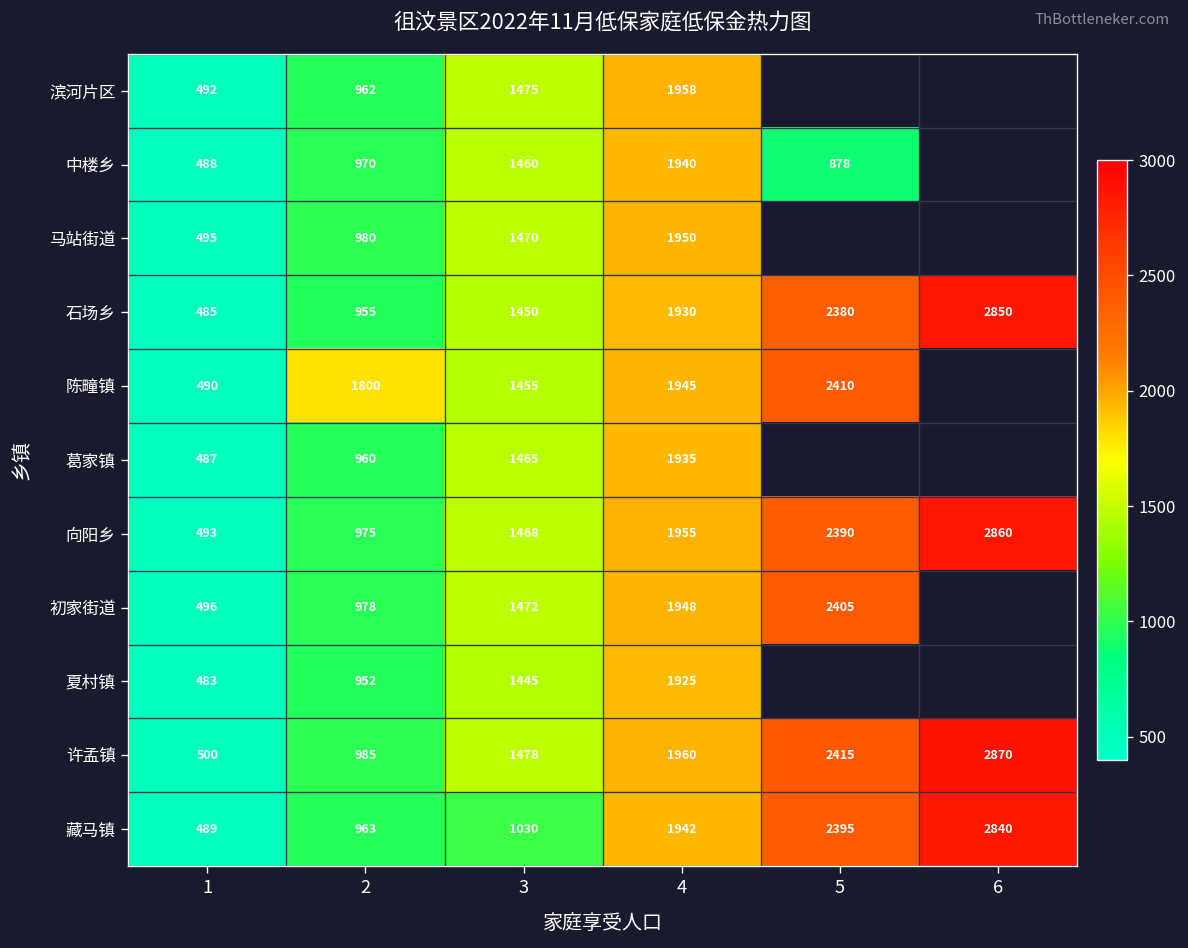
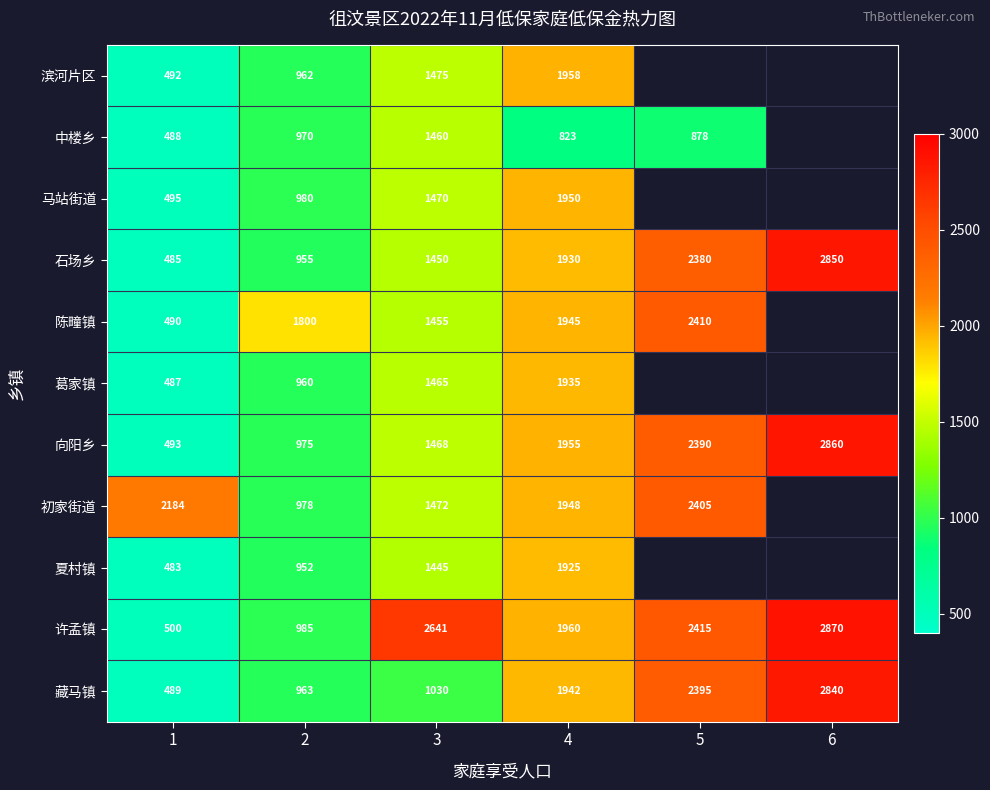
中楼乡, 4: 1940 -> 823
初家街道, 1: 496 -> 2184
许孟镇, 3: 1478 -> 2641
